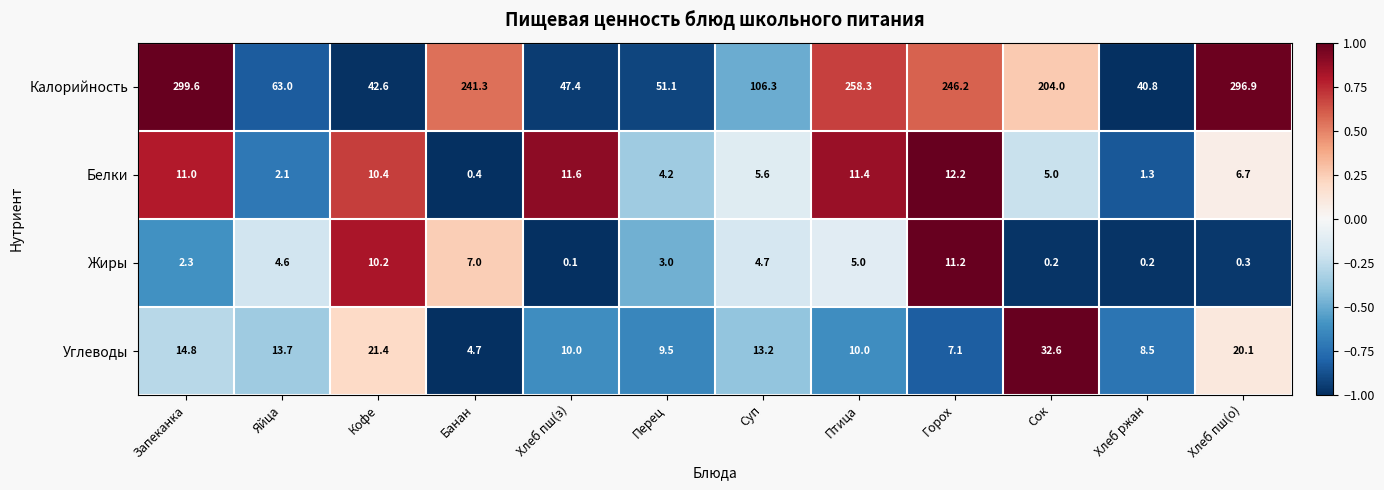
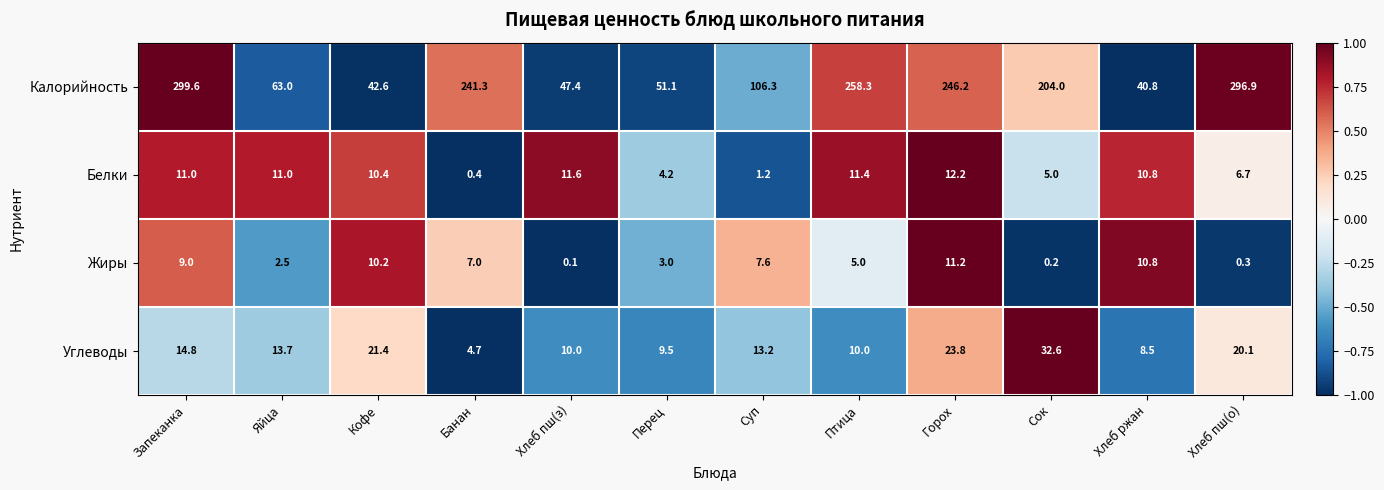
Белки, Яйца: 2.1 -> 11.0
Белки, Суп: 5.6 -> 1.2
Белки, Хлеб ржан: 1.3 -> 10.8
Жиры, Запеканка: 2.3 -> 9.0
Жиры, Яйца: 4.6 -> 2.5
Жиры, Суп: 4.7 -> 7.6
Жиры, Хлеб ржан: 0.2 -> 10.8
Углеводы, Горох: 7.1 -> 23.8
